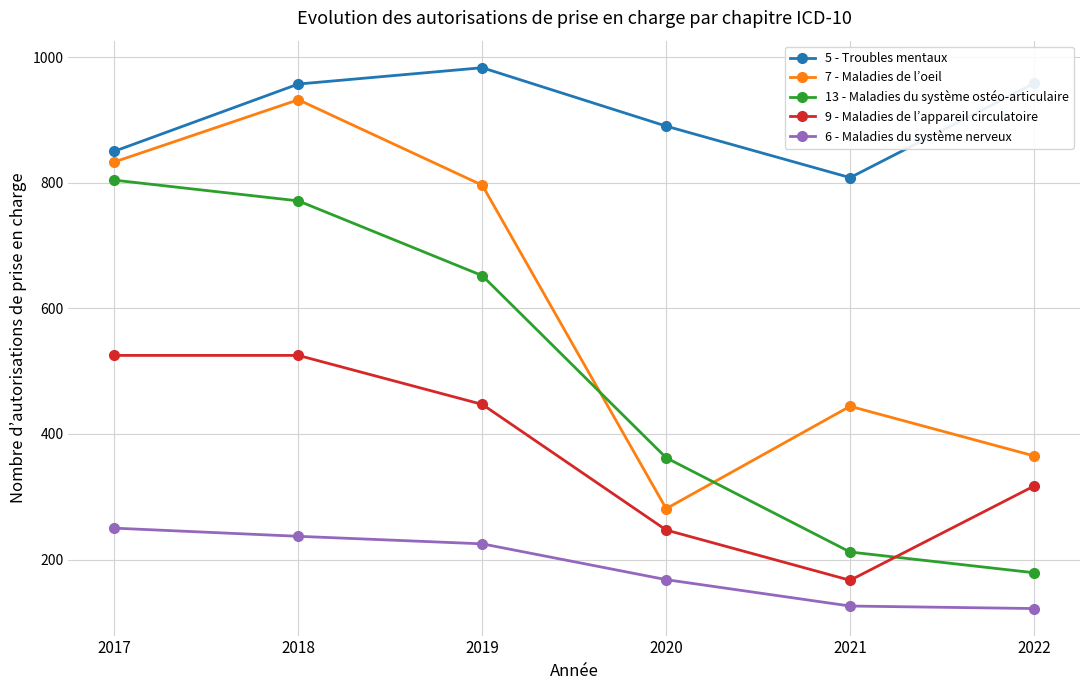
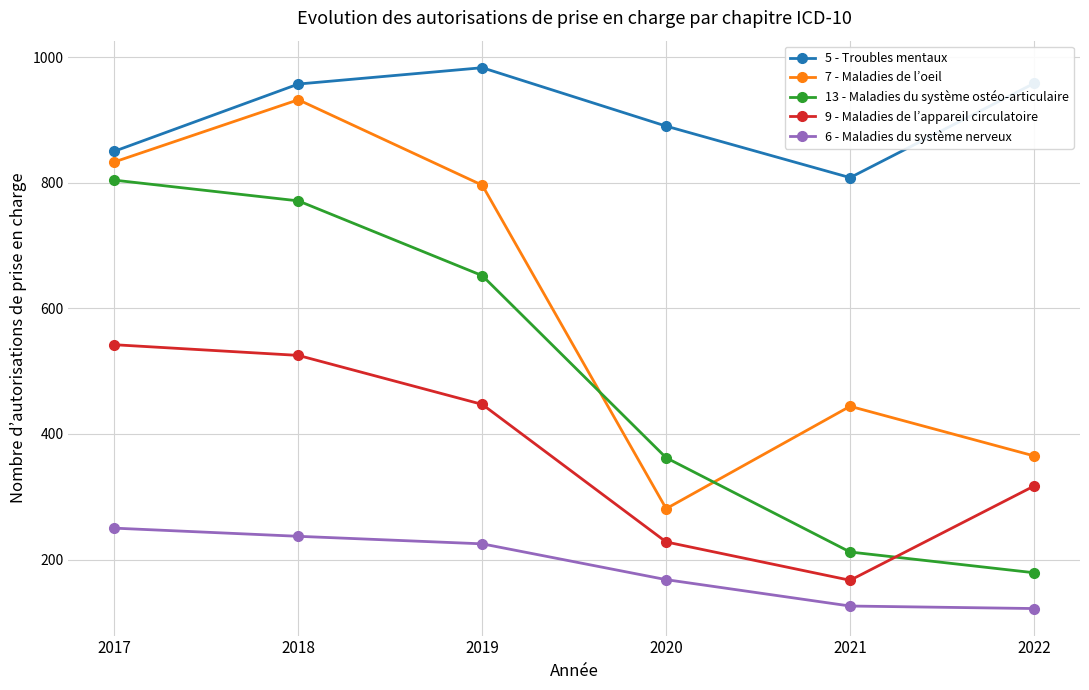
9 - Maladies de l’appareil circulatoire, 2017: 530 -> 540
9 - Maladies de l’appareil circulatoire, 2020: 250 -> 230
